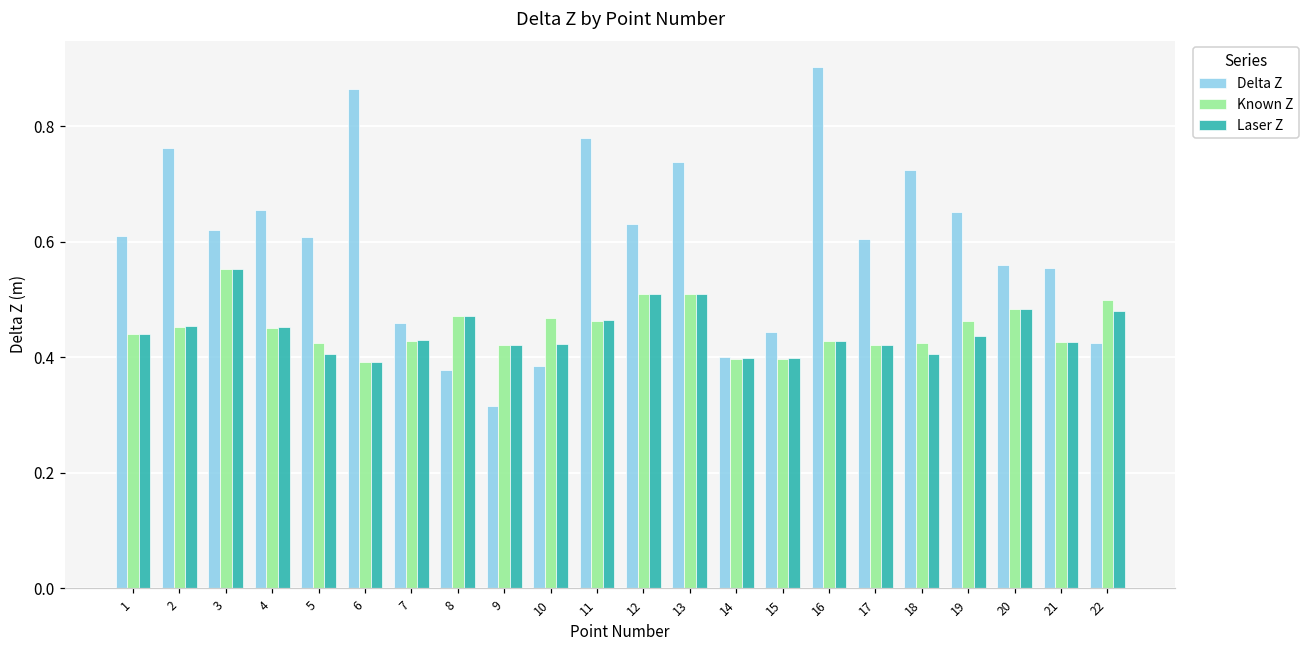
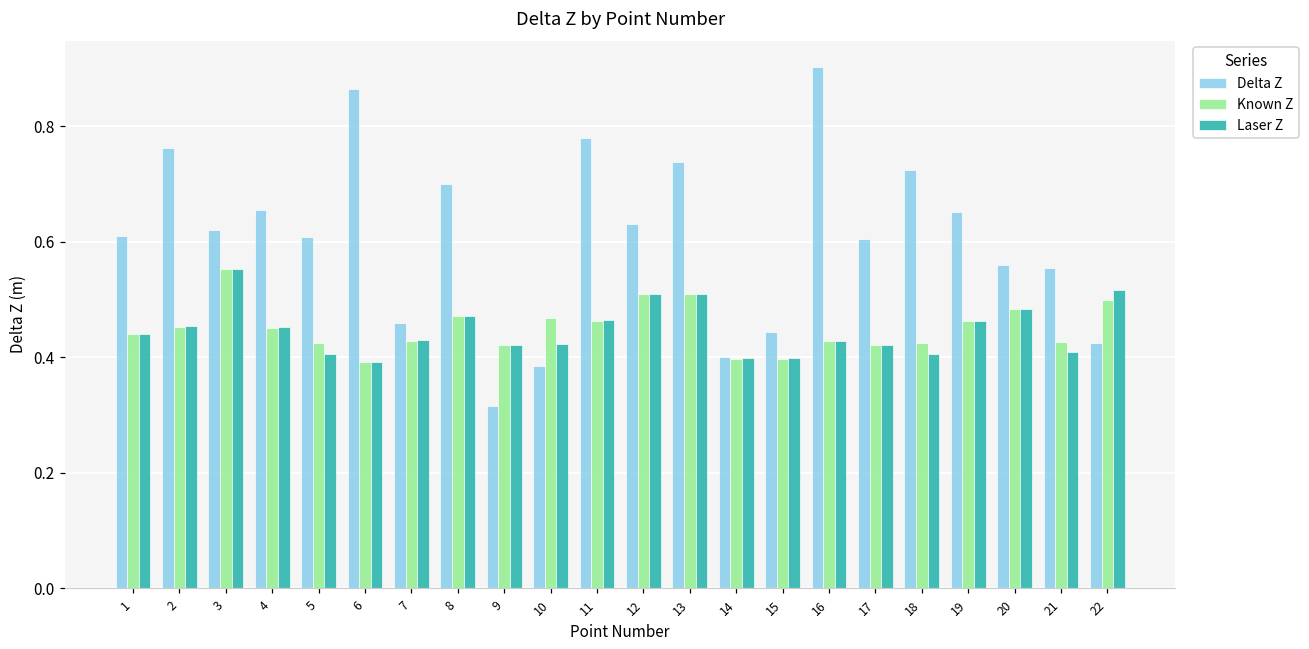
Delta Z, 8: 0.38 -> 0.70
Laser Z, 19: 0.44 -> 0.46
Laser Z, 21: 0.43 -> 0.41
Laser Z, 22: 0.48 -> 0.52
